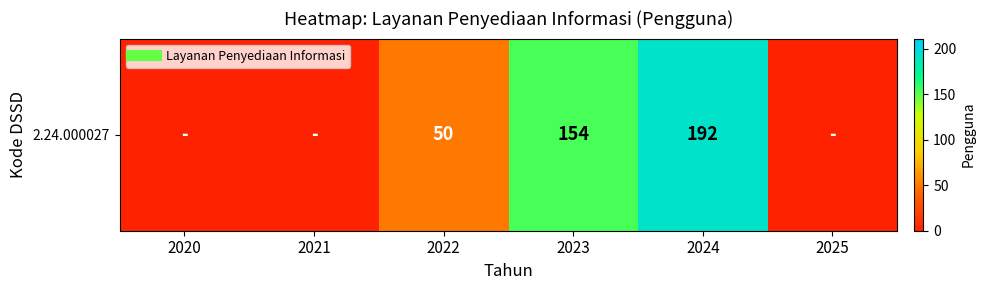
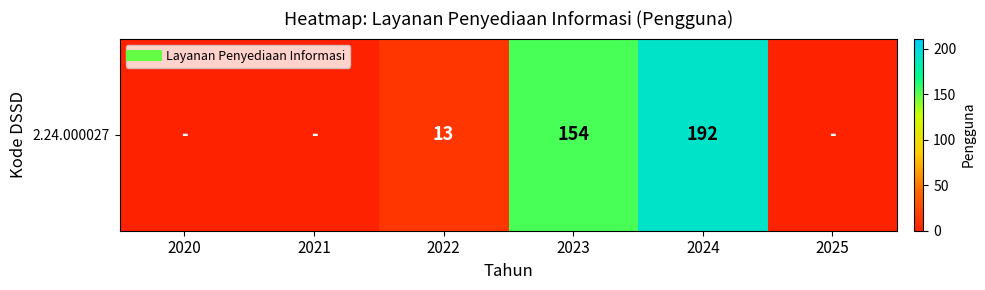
2.24.000027, 2022: 50 -> 13
